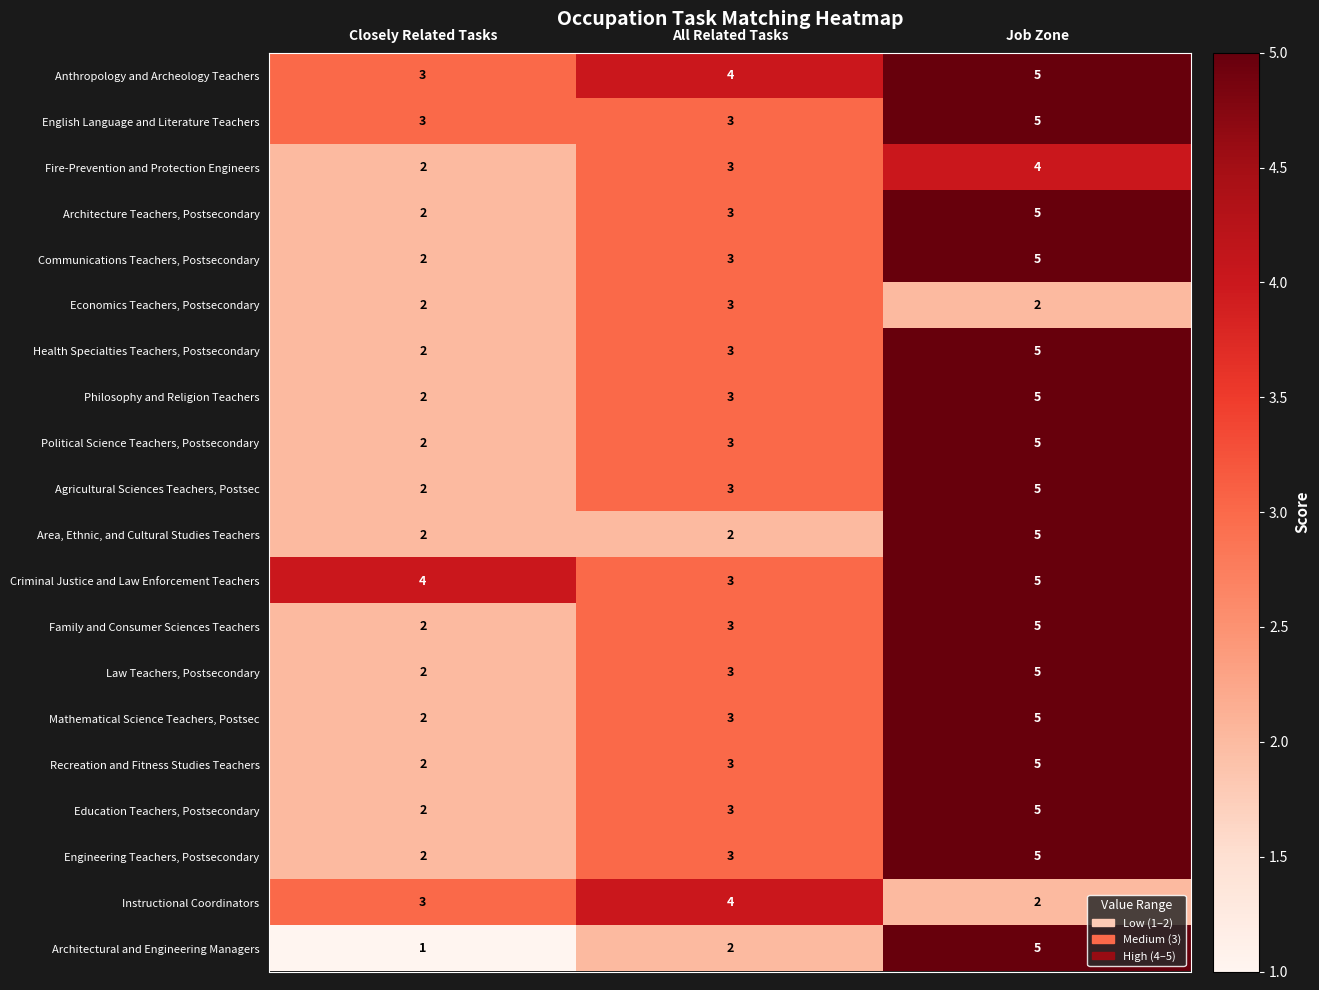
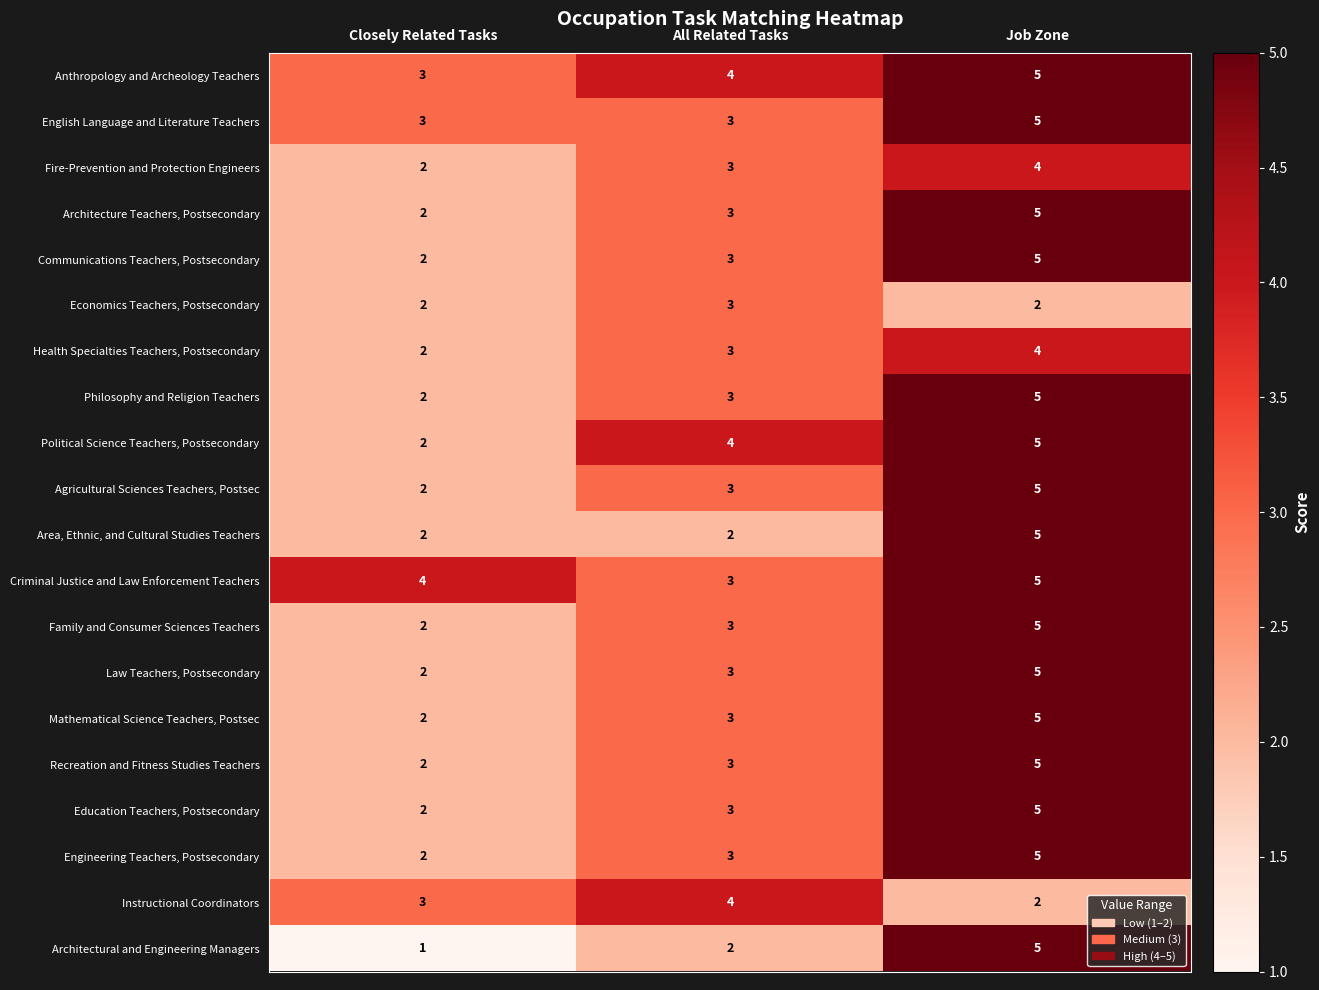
Health Specialties Teachers, Postsecondary, Job Zone: 5 -> 4
Political Science Teachers, Postsecondary, All Related Tasks: 3 -> 4
